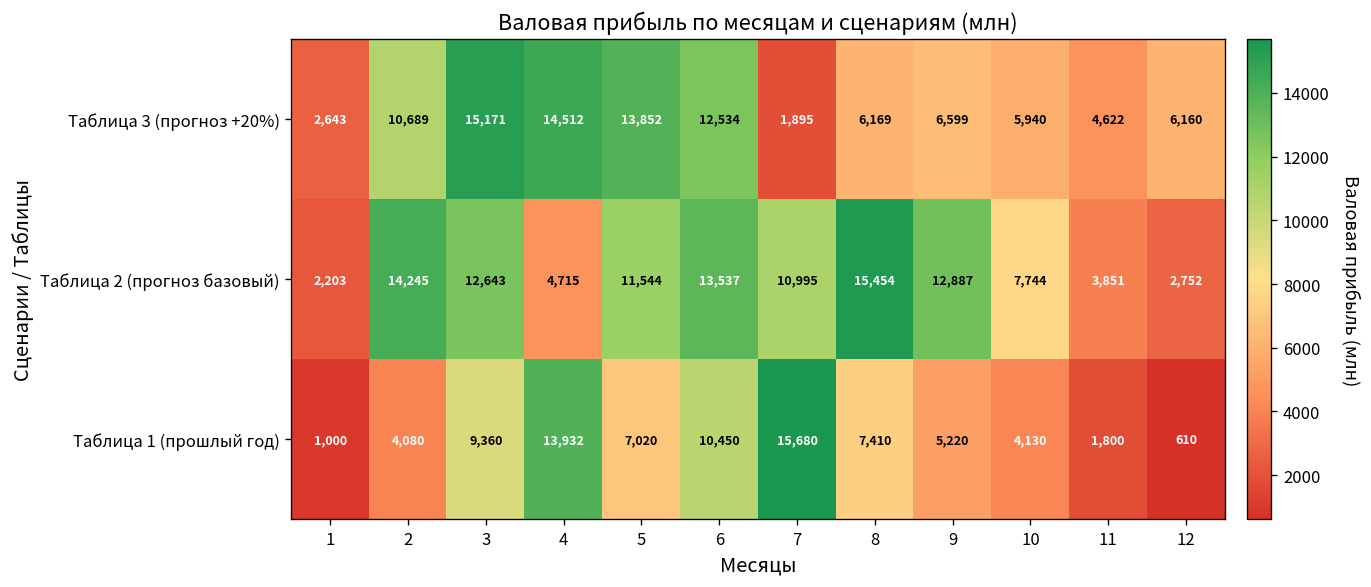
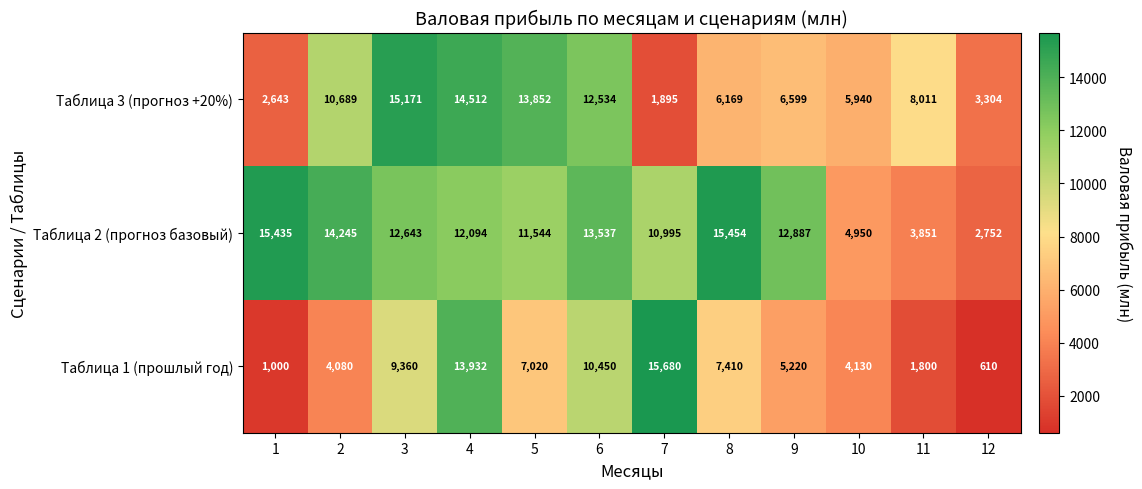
Таблица 3 (прогноз +20%), 11: 4,622 -> 8,011
Таблица 3 (прогноз +20%), 12: 6,160 -> 3,304
Таблица 2 (прогноз базовый), 1: 2,203 -> 15,435
Таблица 2 (прогноз базовый), 4: 4,715 -> 12,094
Таблица 2 (прогноз базовый), 10: 7,744 -> 4,950
